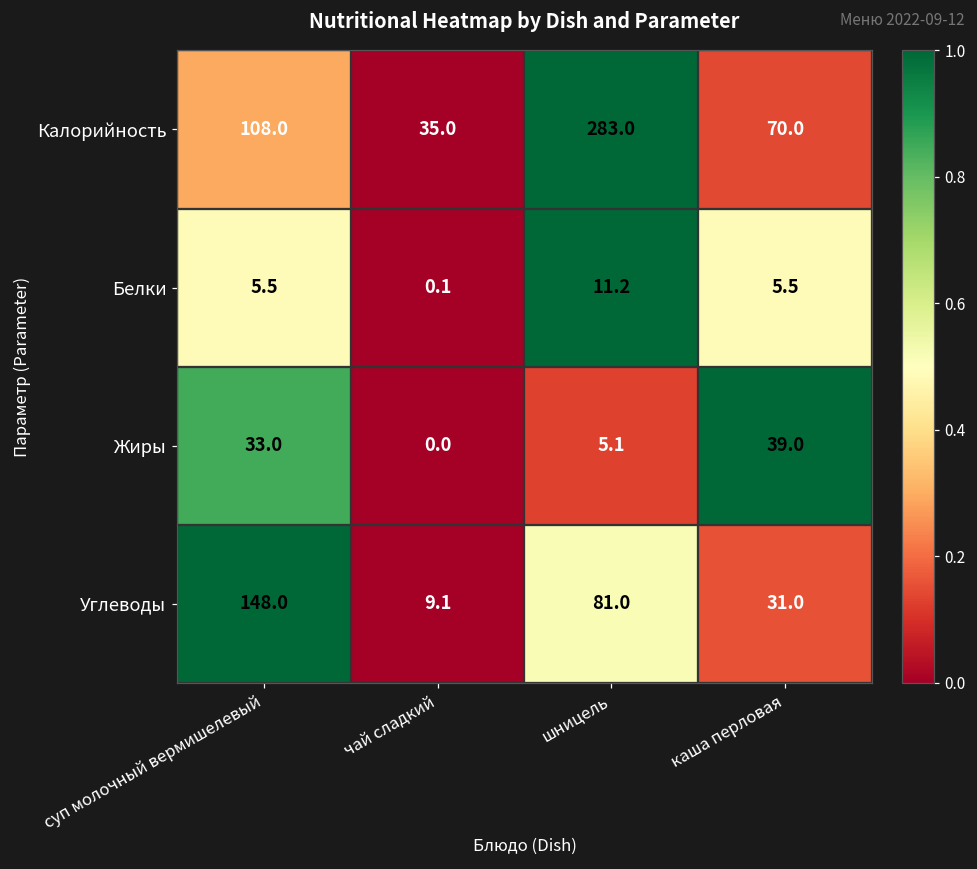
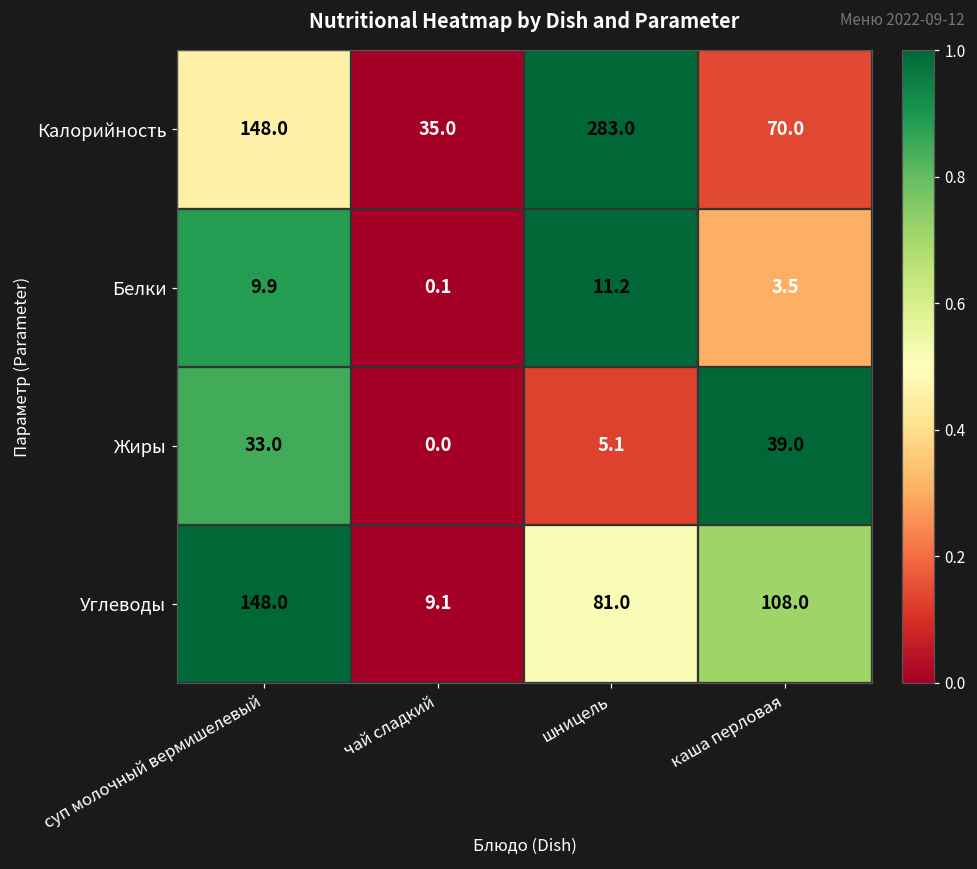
Калорийность, суп молочный вермишелевый: 108.0 -> 148.0
Белки, суп молочный вермишелевый: 5.5 -> 9.9
Белки, каша перловая: 5.5 -> 3.5
Углеводы, каша перловая: 31.0 -> 108.0
